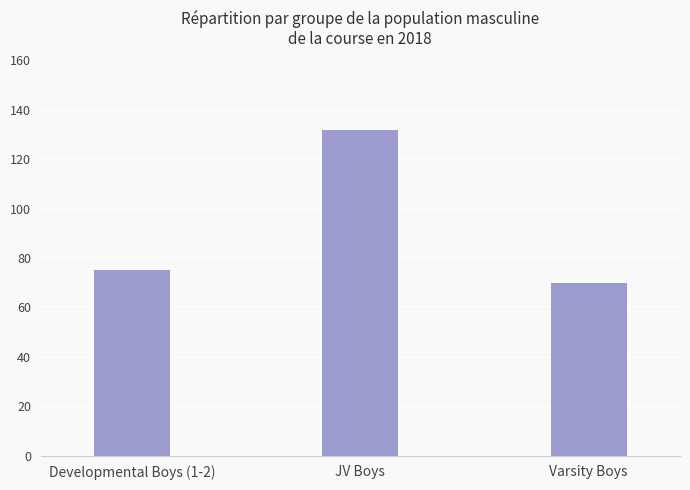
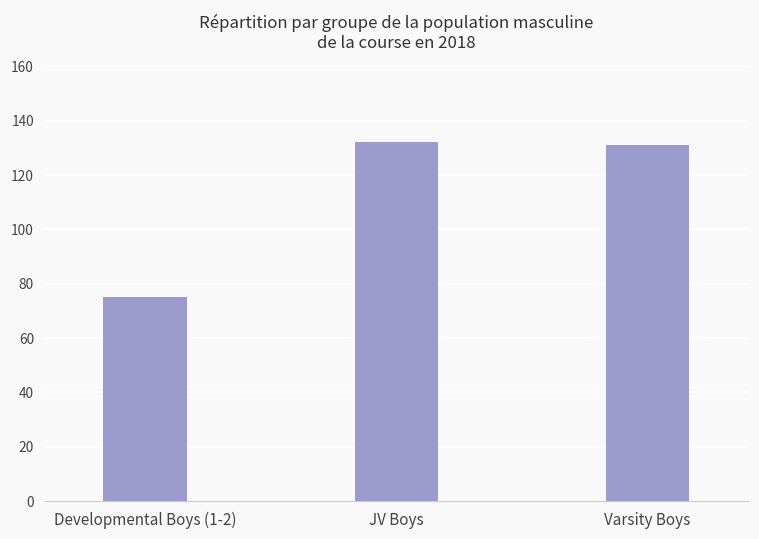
Varsity Boys: 70 -> 131
